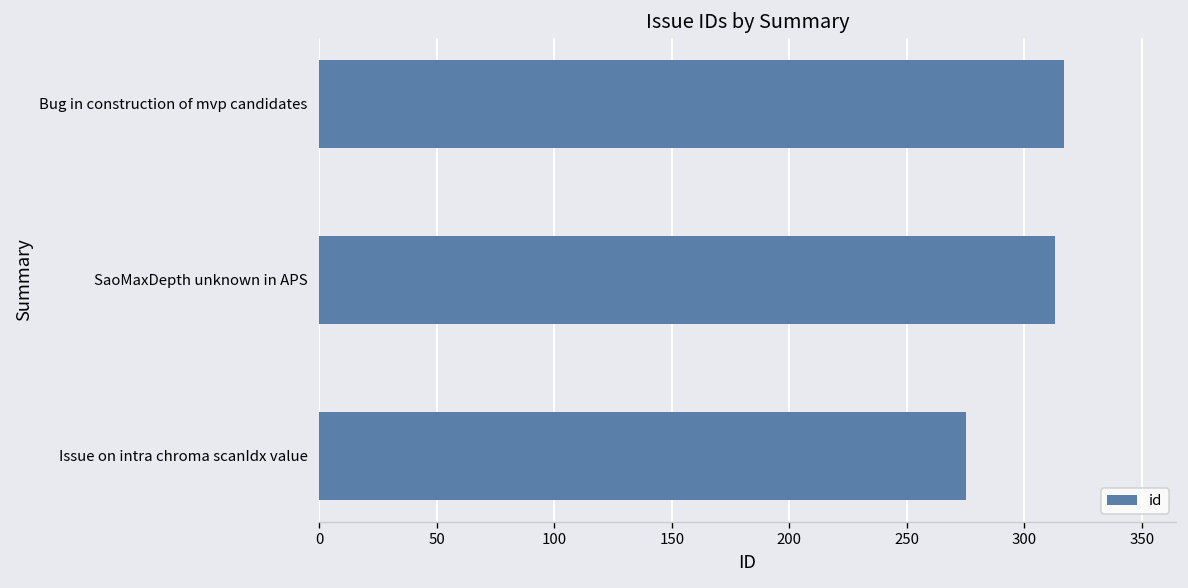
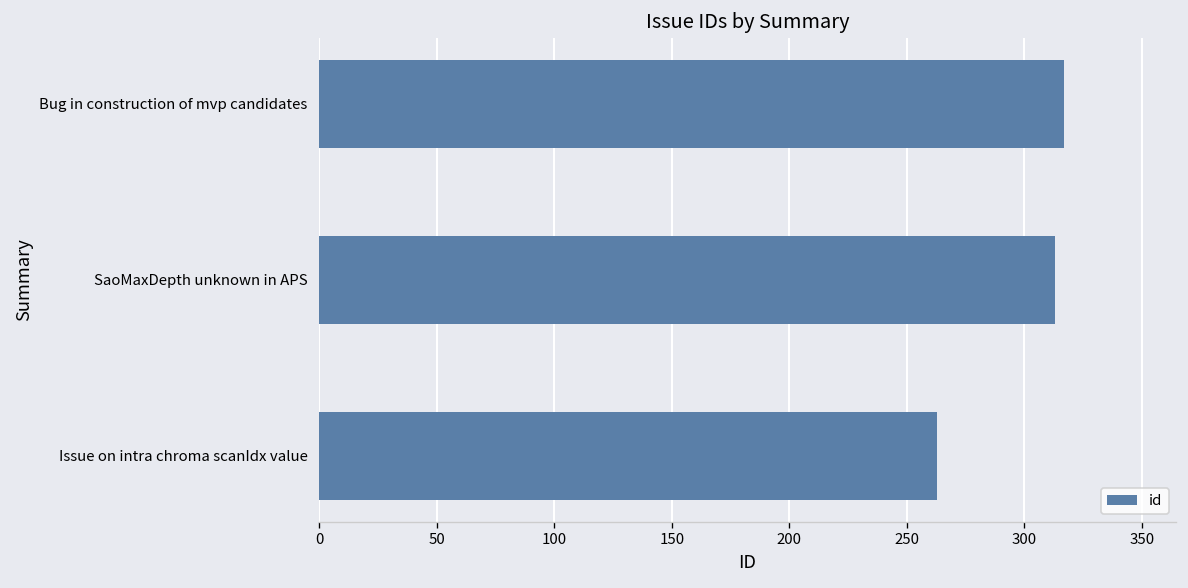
Issue on intra chroma scanIdx value: 275 -> 263
